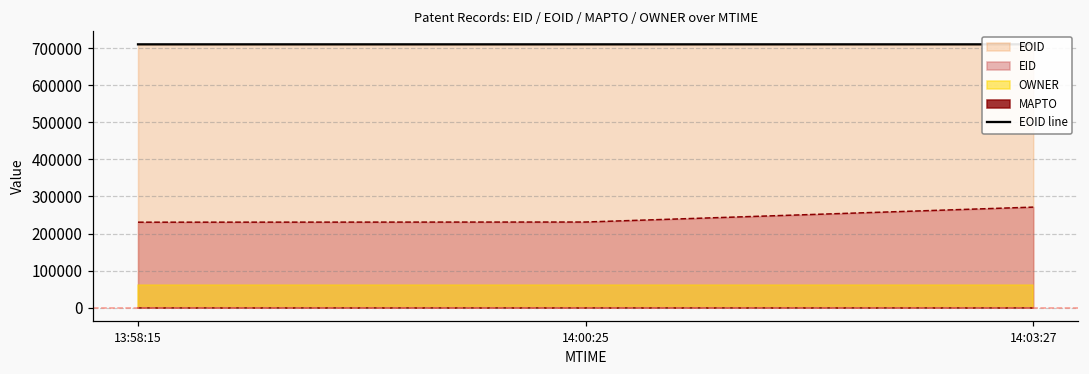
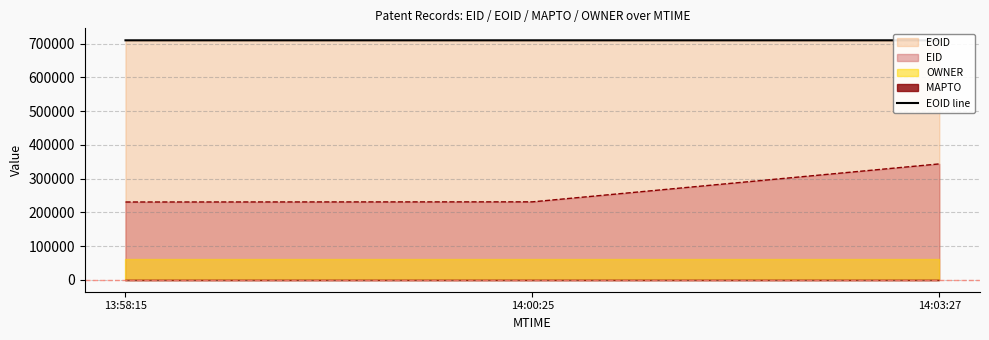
EID, 14:03:27: 270000 -> 340000
